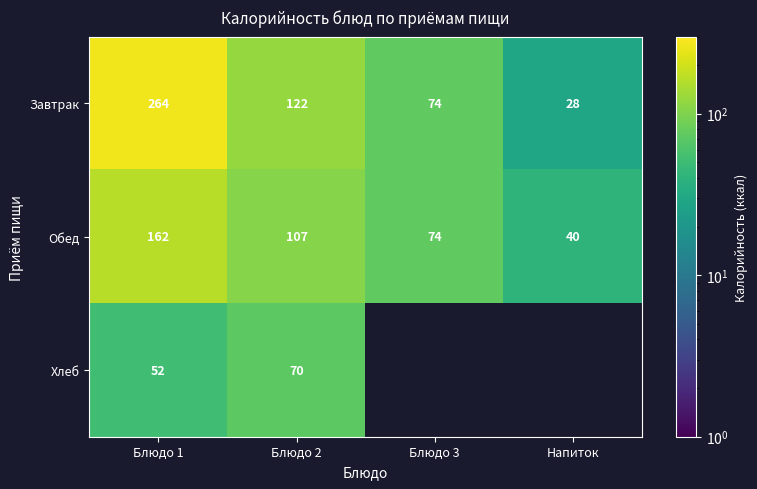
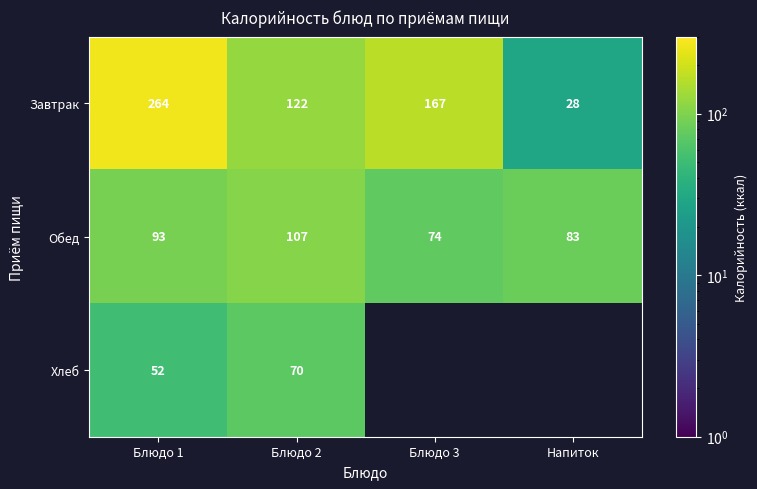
Завтрак, Блюдо 3: 74 -> 167
Обед, Блюдо 1: 162 -> 93
Обед, Напиток: 40 -> 83
